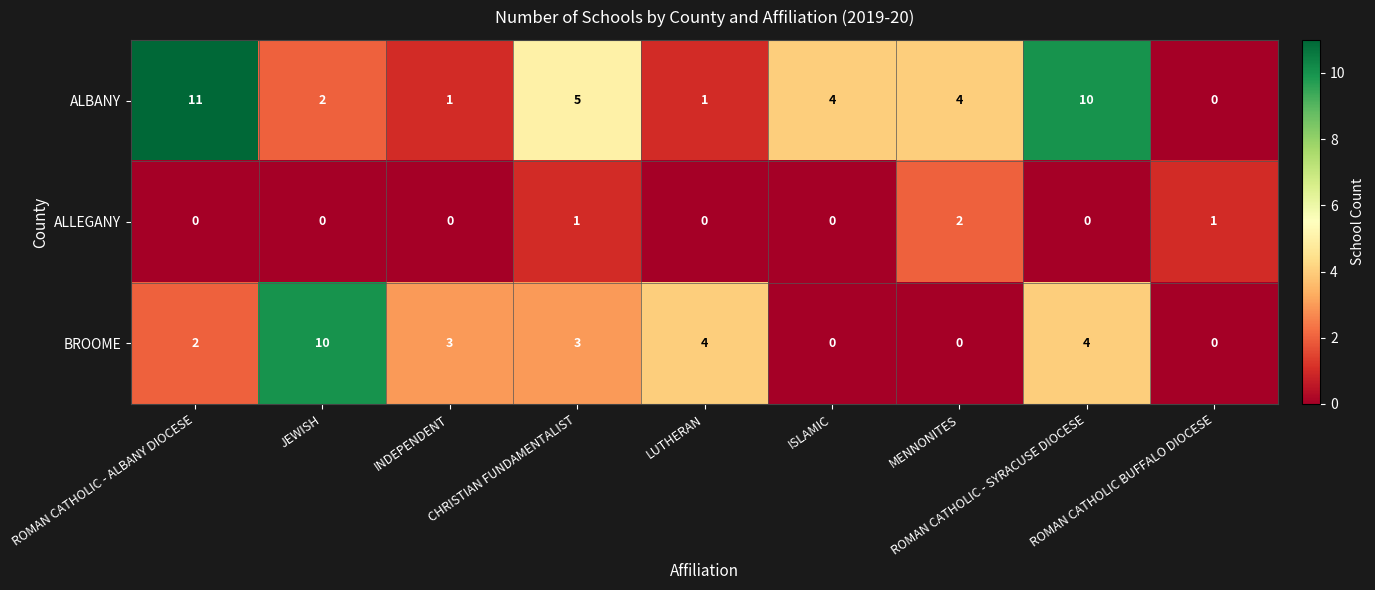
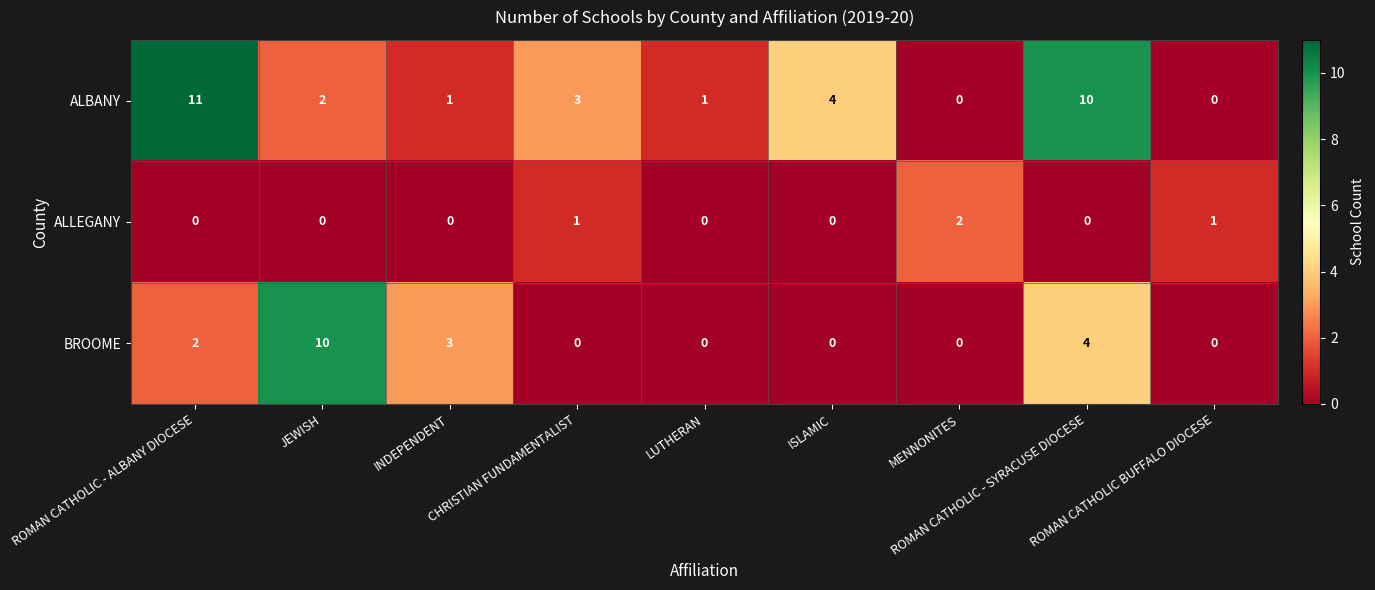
ALBANY, CHRISTIAN FUNDAMENTALIST: 5 -> 3
ALBANY, MENNONITES: 4 -> 0
BROOME, CHRISTIAN FUNDAMENTALIST: 3 -> 0
BROOME, LUTHERAN: 4 -> 0
